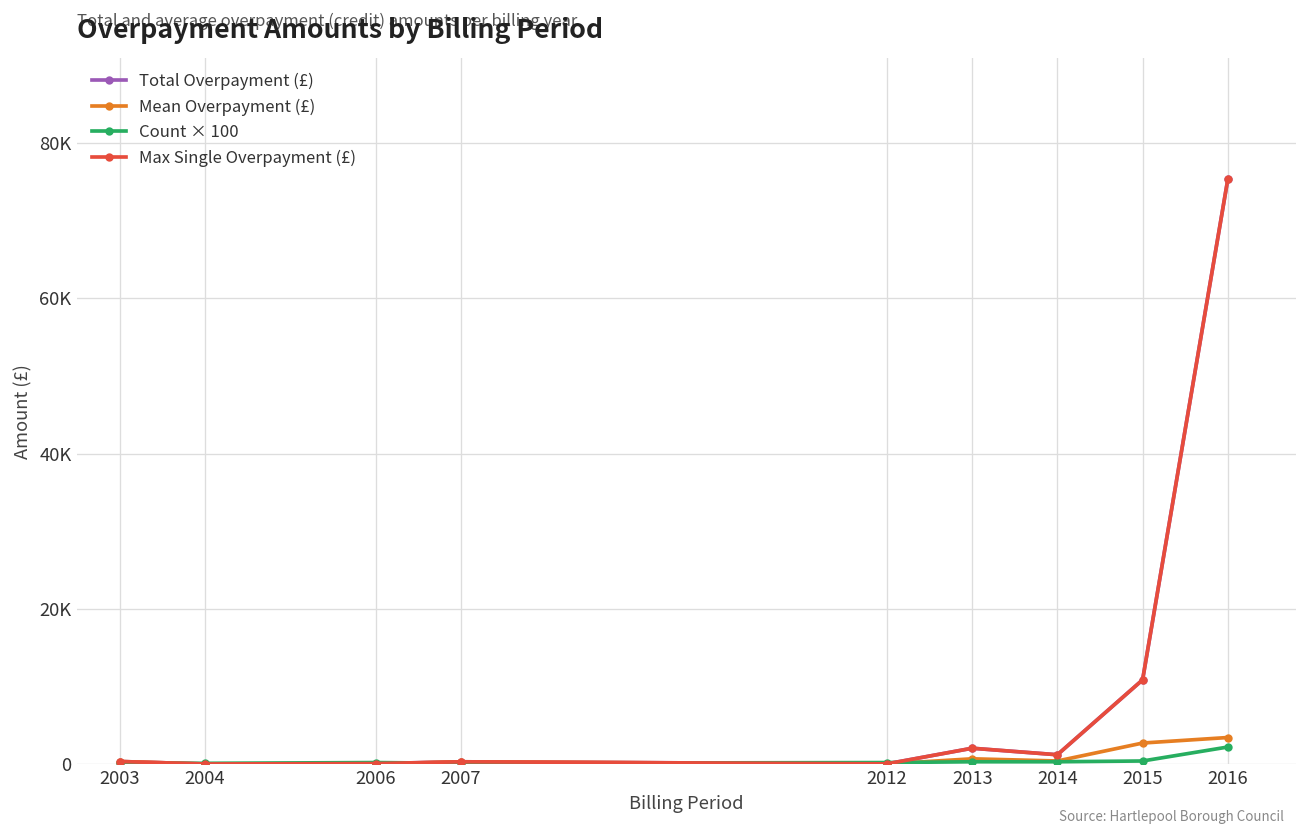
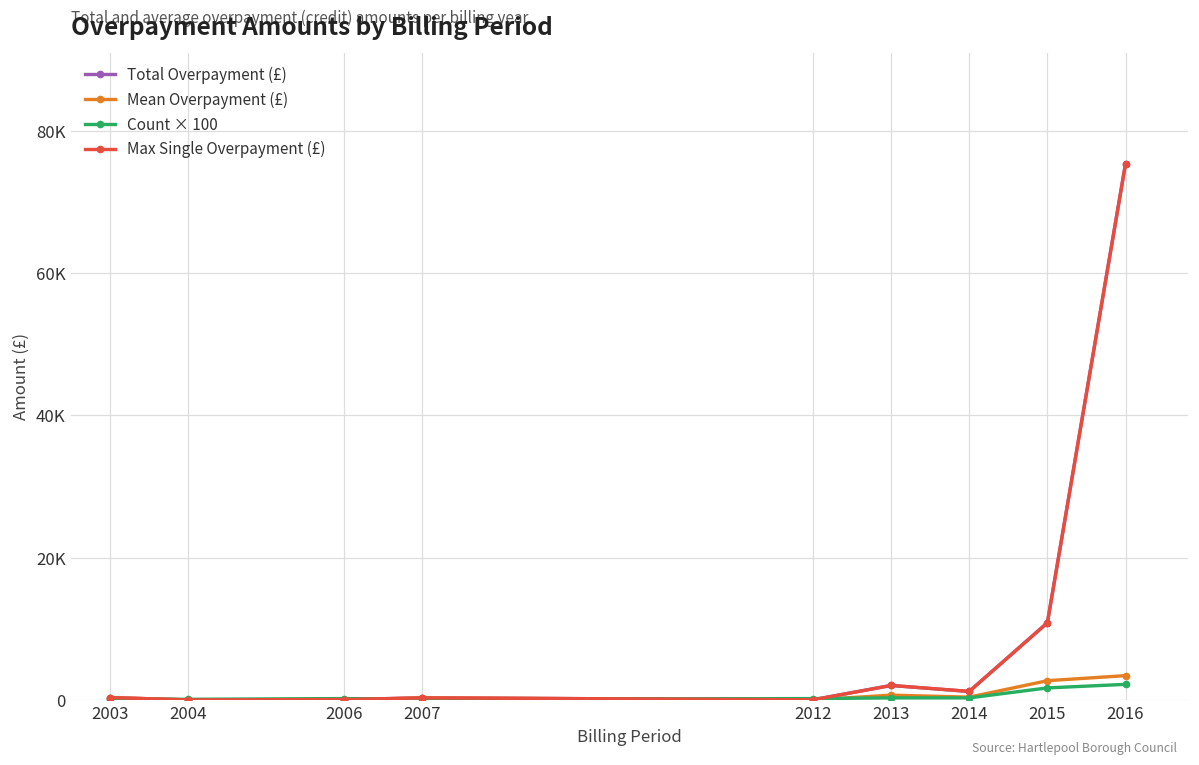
Count × 100, 2015: 0 -> 2000
